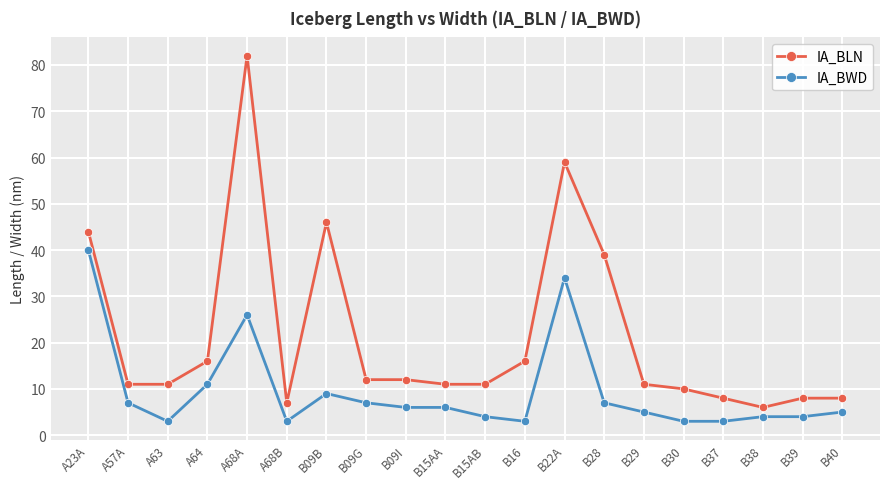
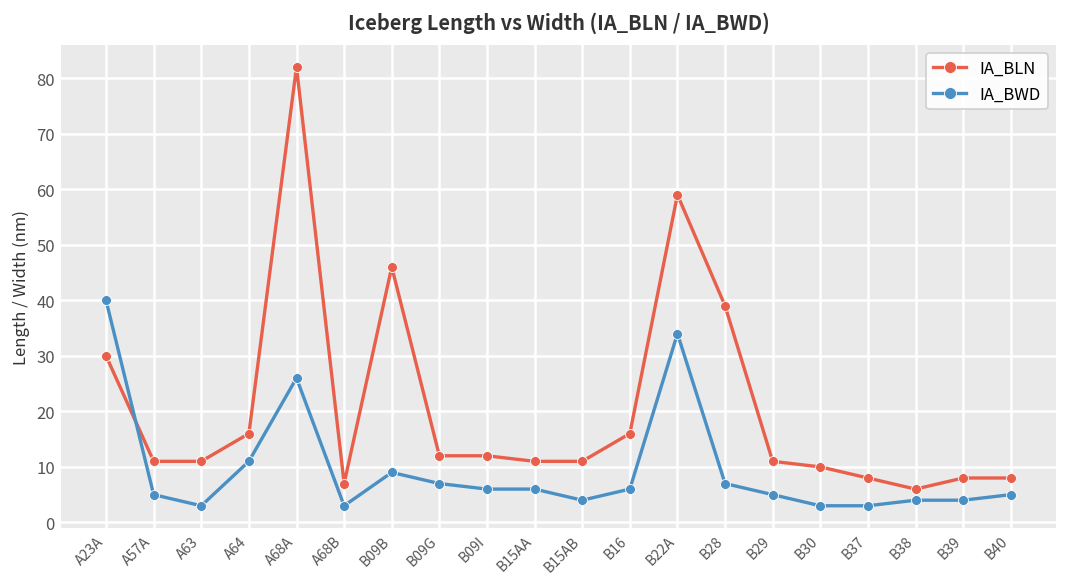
IA_BLN, A23A: 44 -> 30
IA_BWD, A57A: 7 -> 5
IA_BWD, B16: 3 -> 6
